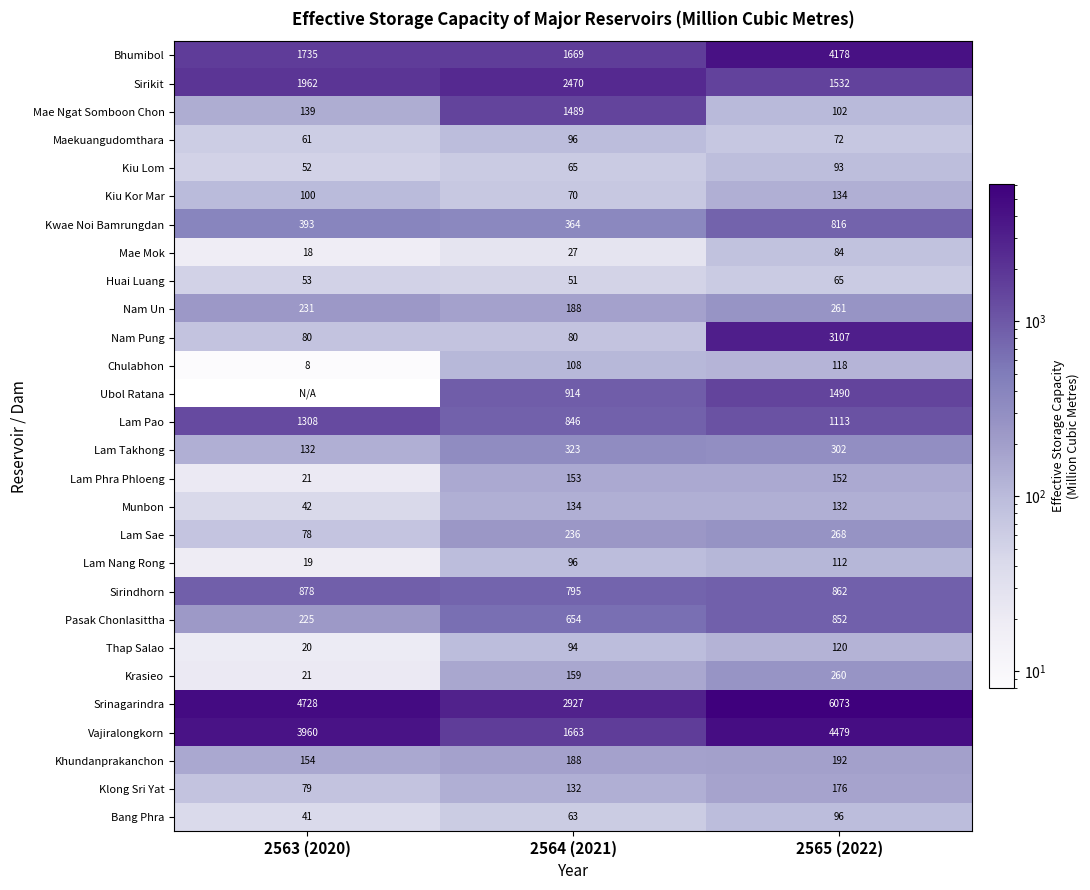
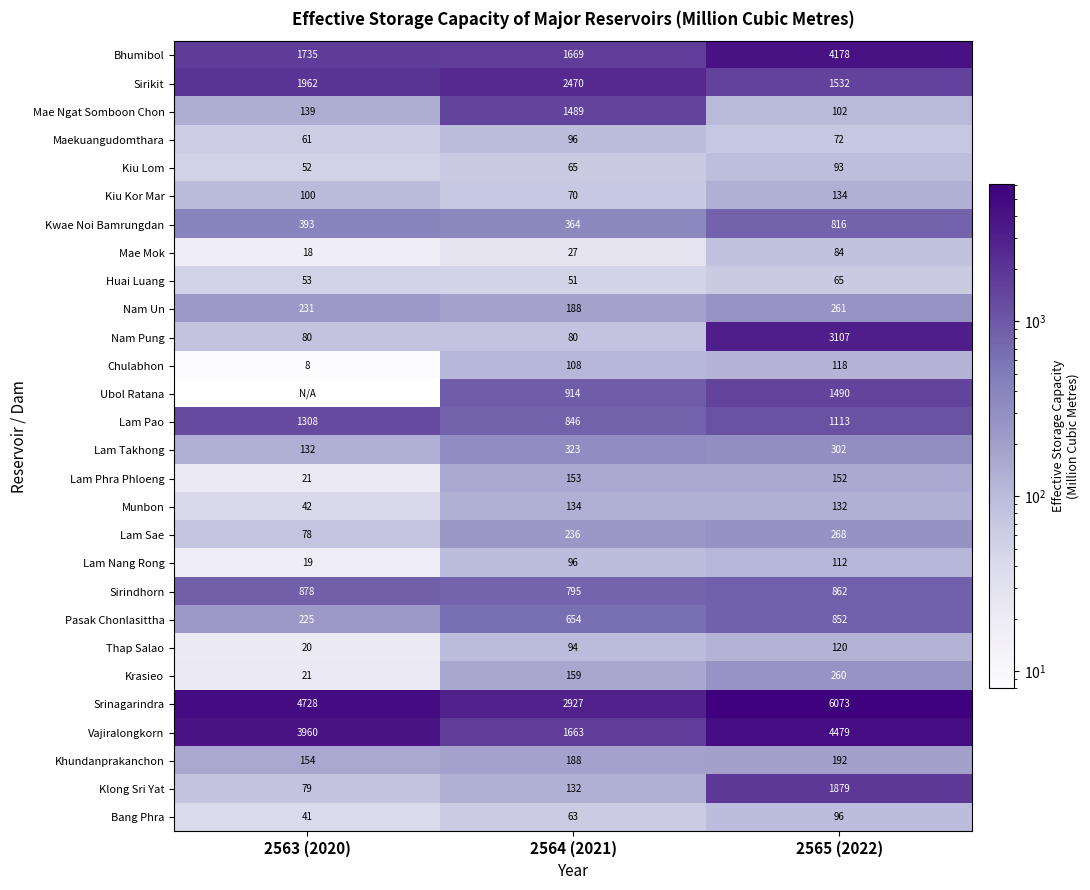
Klong Sri Yat, 2565 (2022): 176 -> 1879
